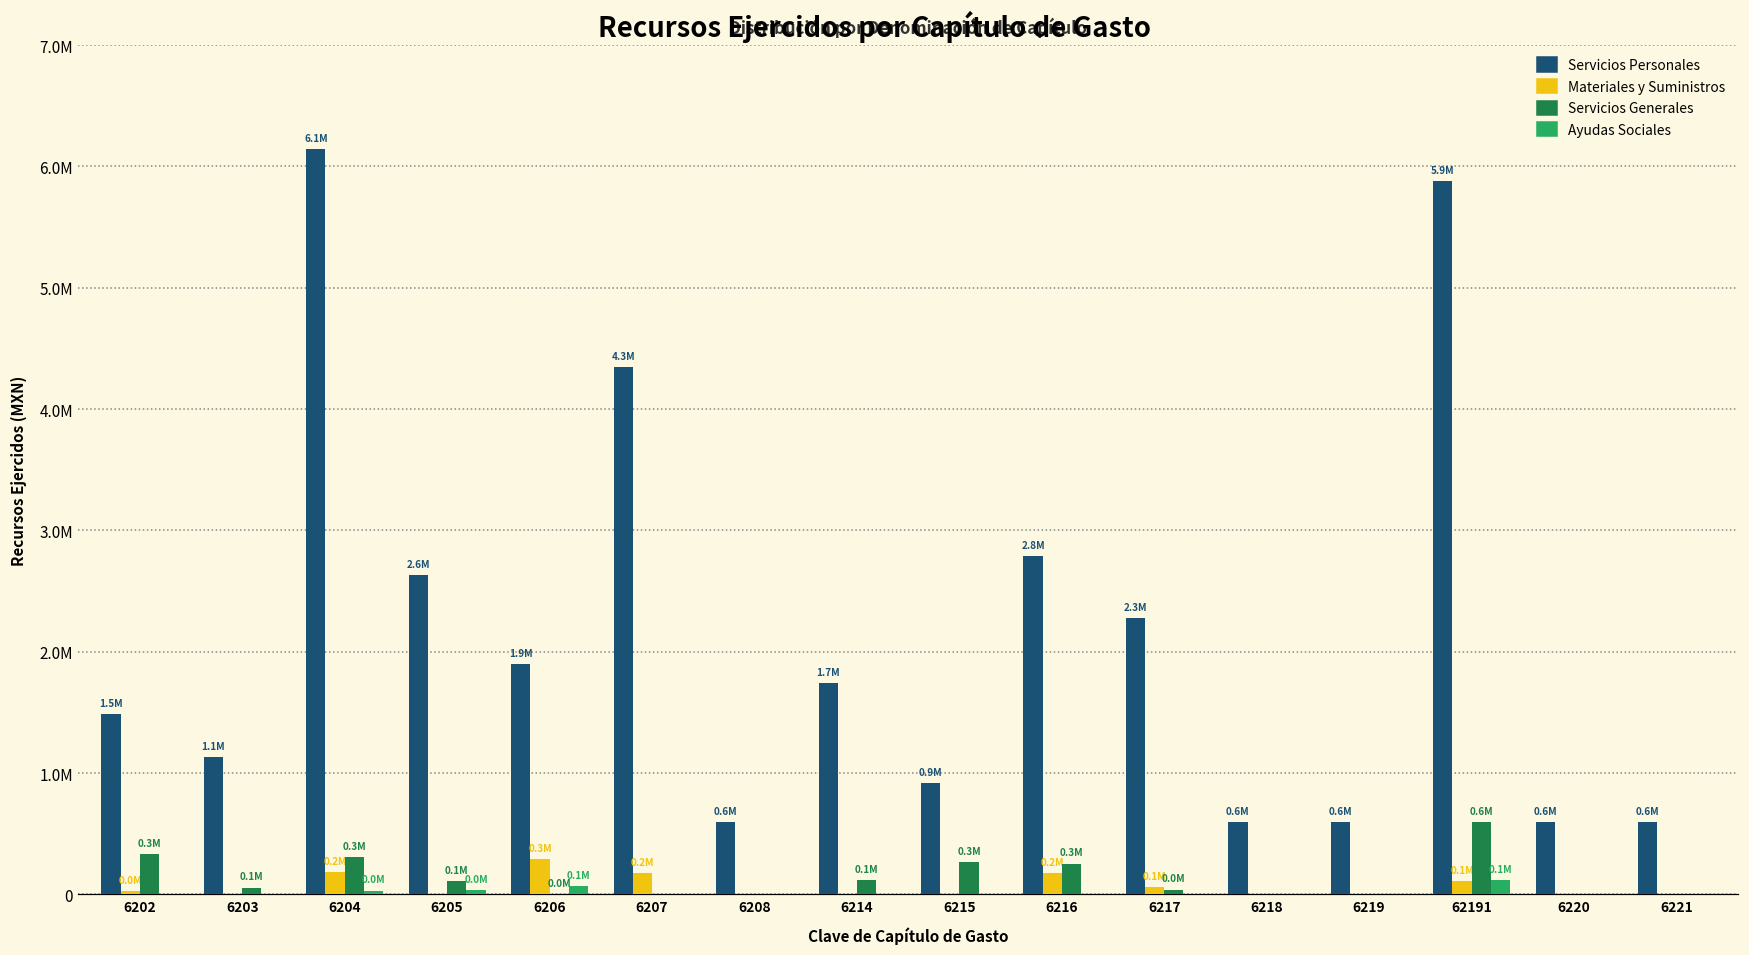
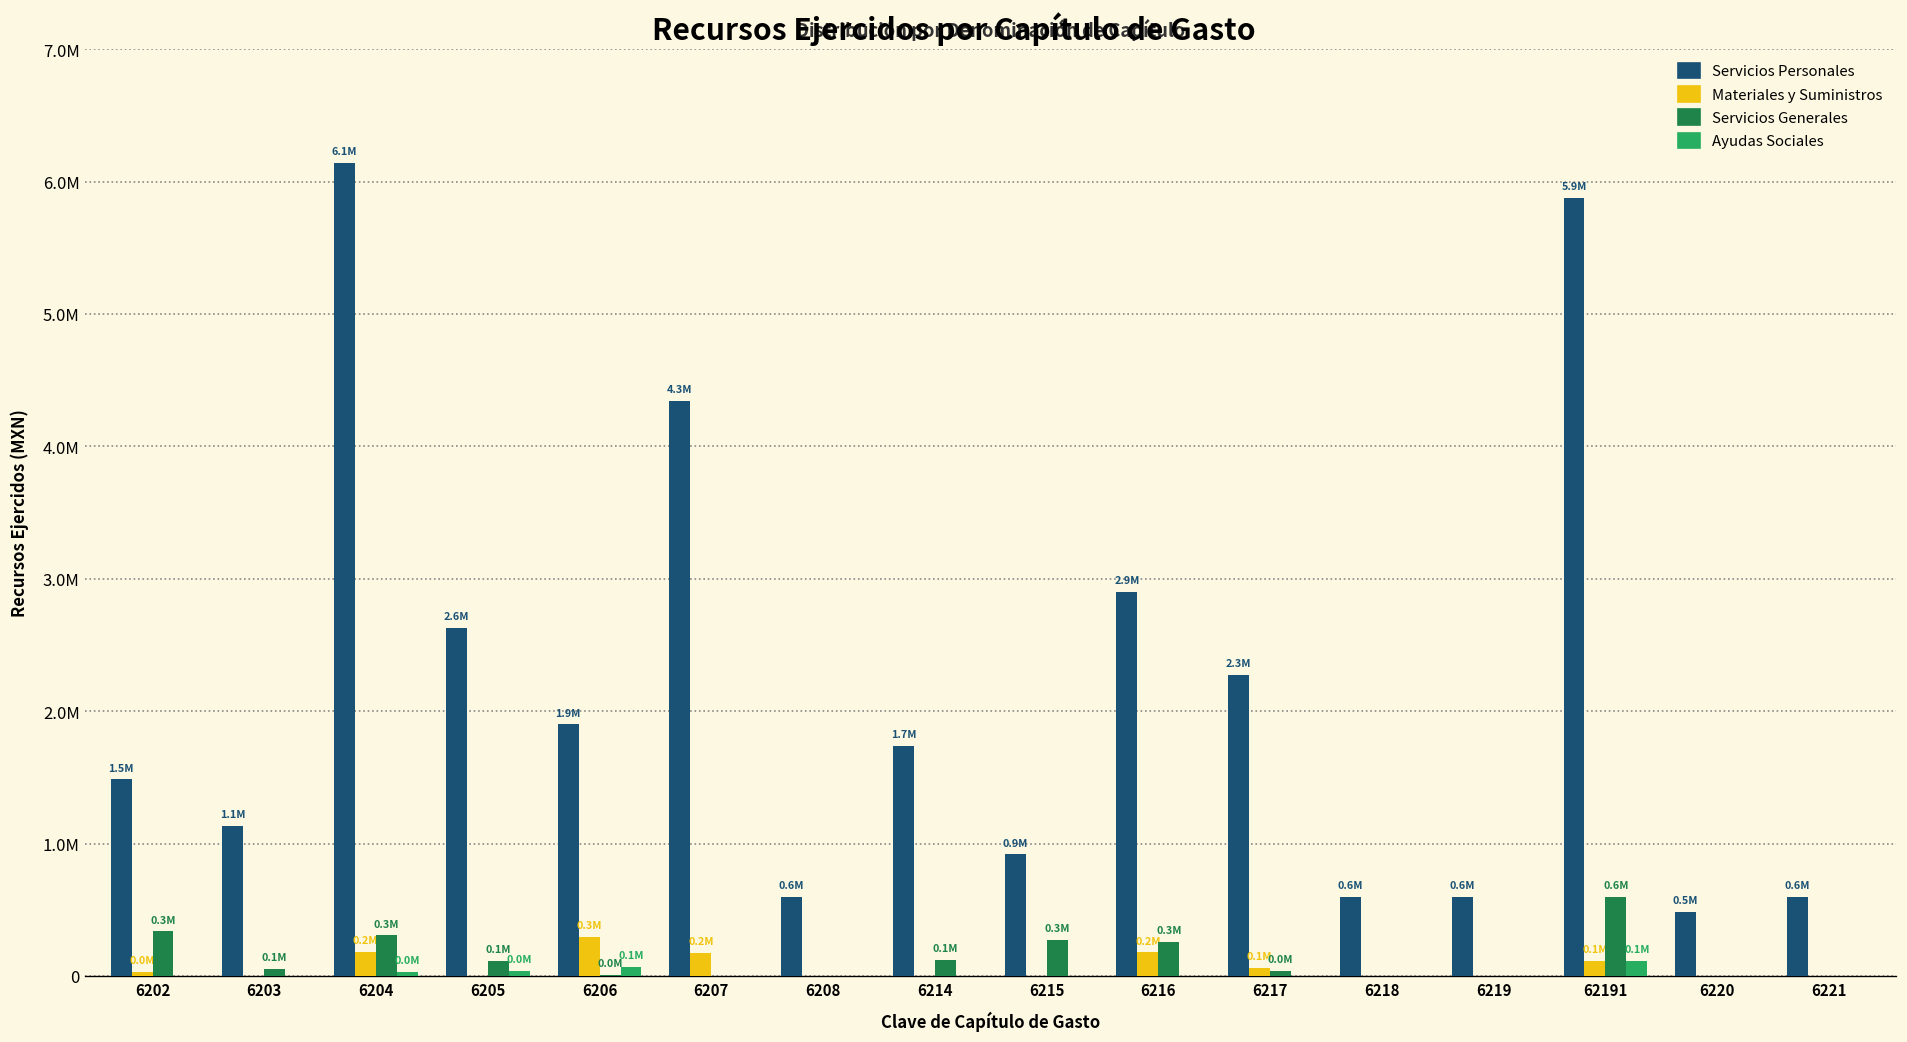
Servicios Personales, 6216: 2.8M -> 2.9M
Servicios Personales, 6220: 0.6M -> 0.5M
